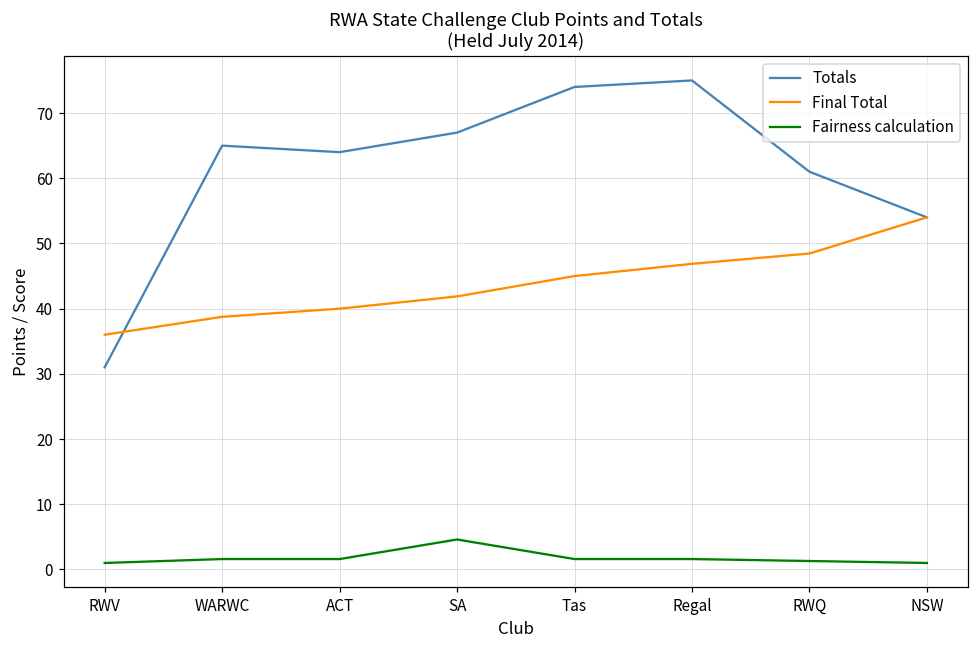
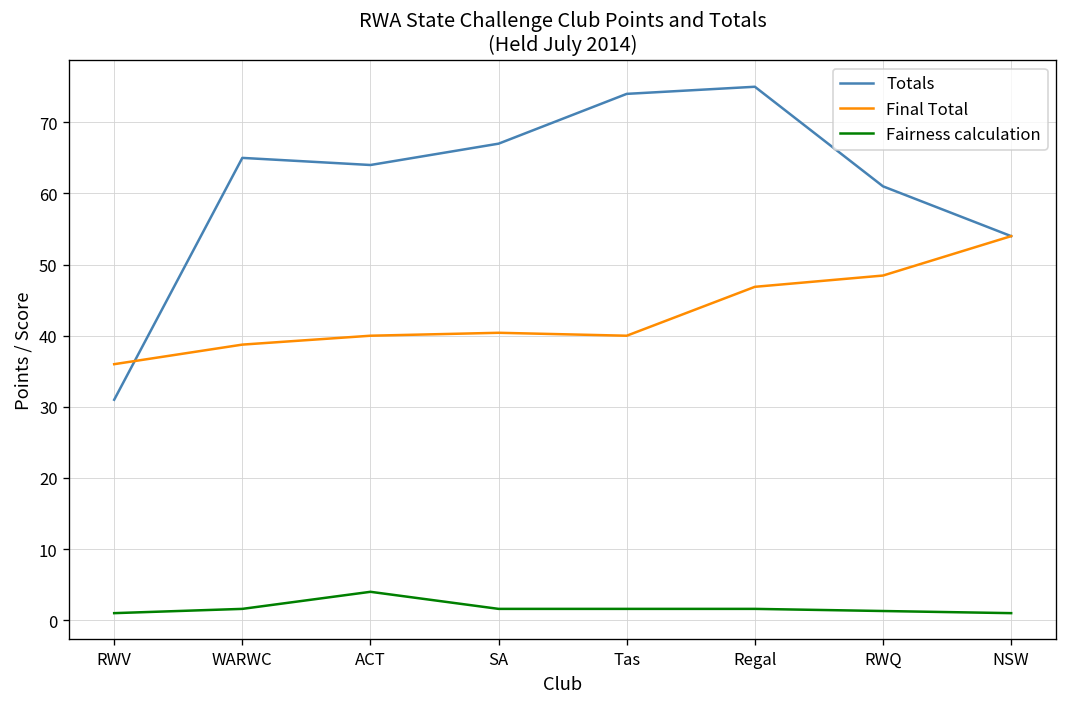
Fairness calculation, ACT: 2 -> 4
Final Total, SA: 42 -> 40
Fairness calculation, SA: 5 -> 2
Final Total, Tas: 45 -> 40
